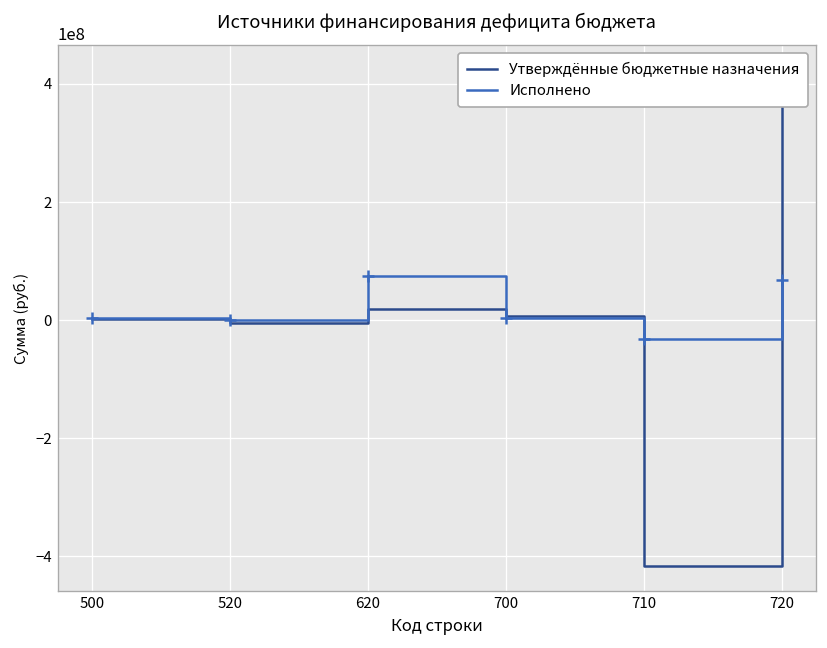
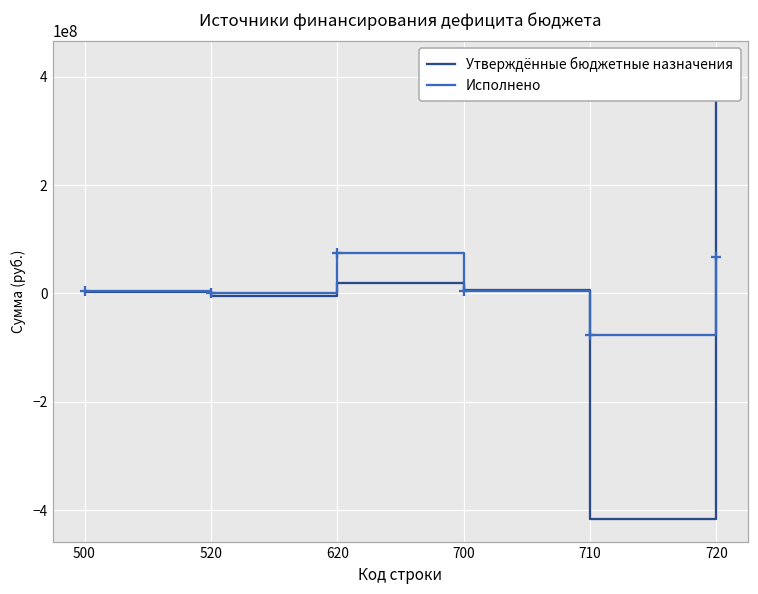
Исполнено, 710: -30000000 -> -80000000
